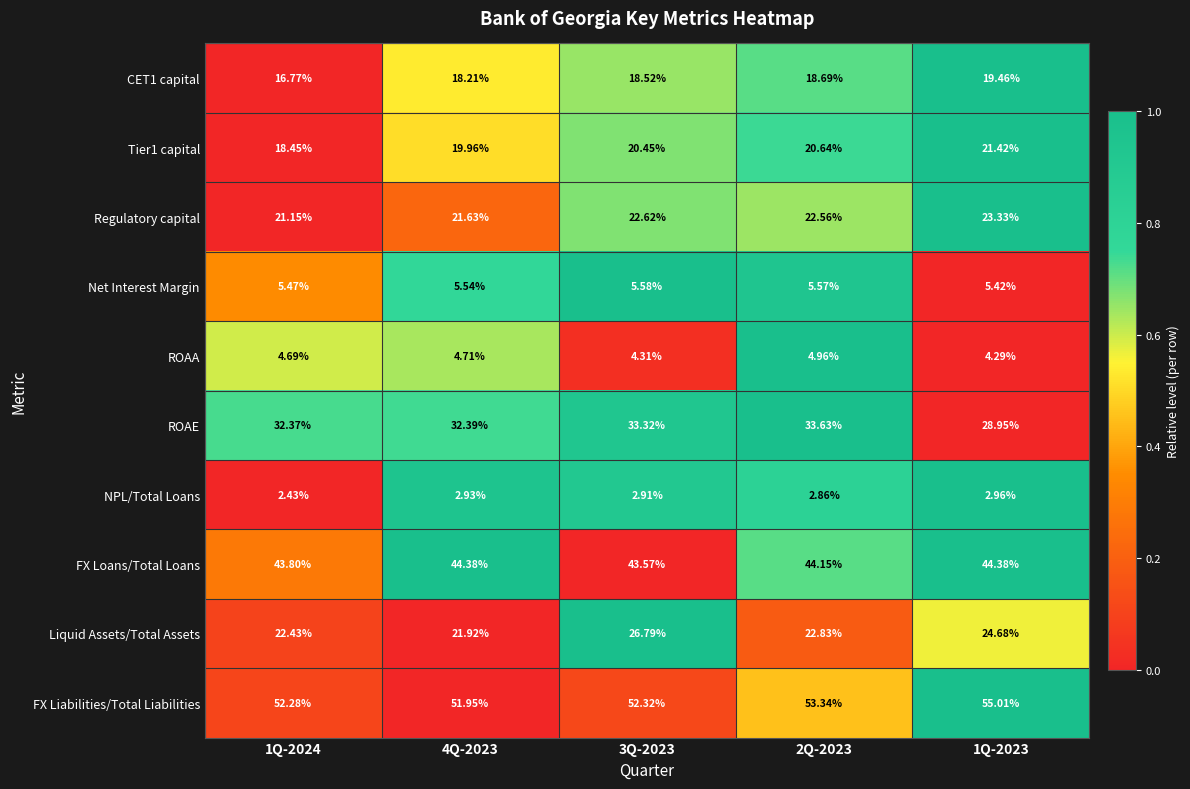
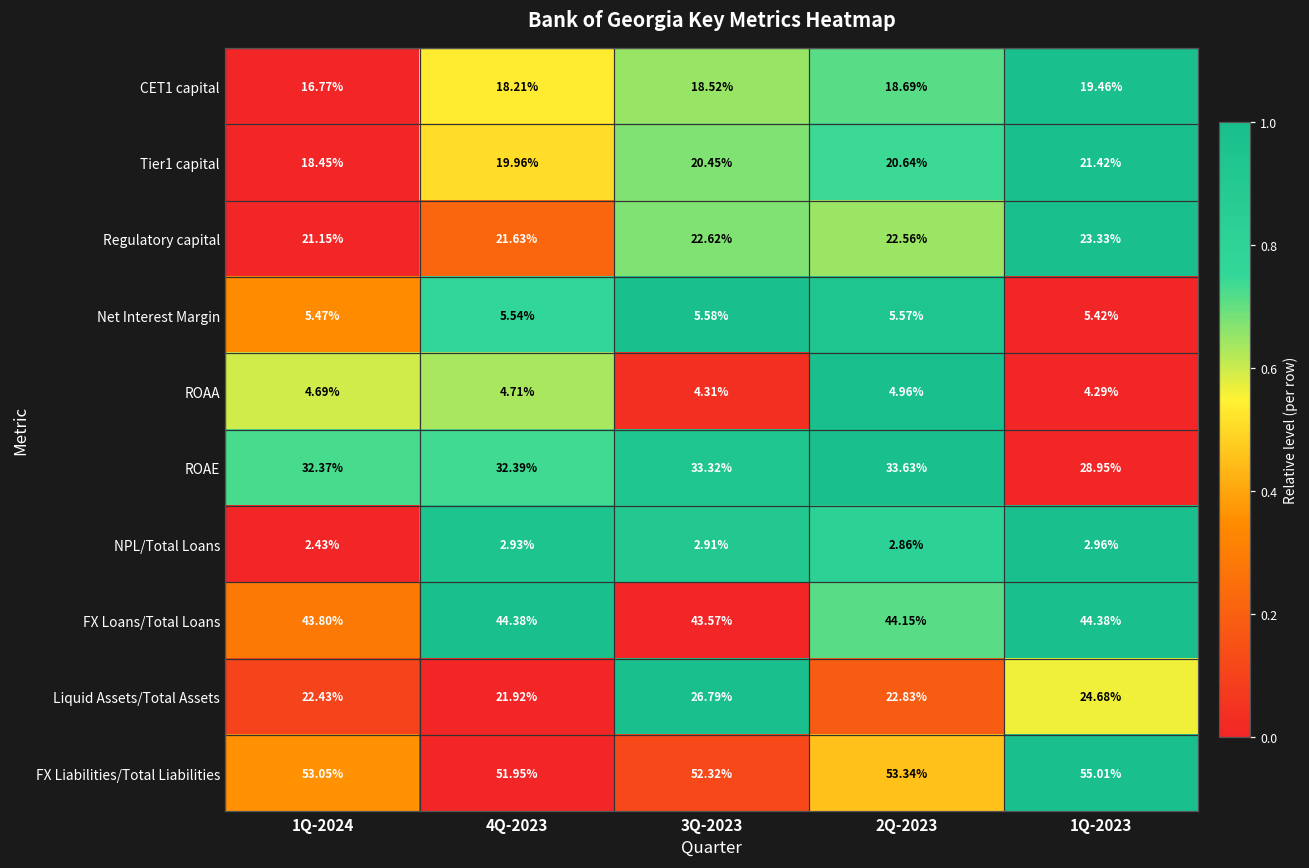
FX Liabilities/Total Liabilities, 1Q-2024: 52.28% -> 53.05%
